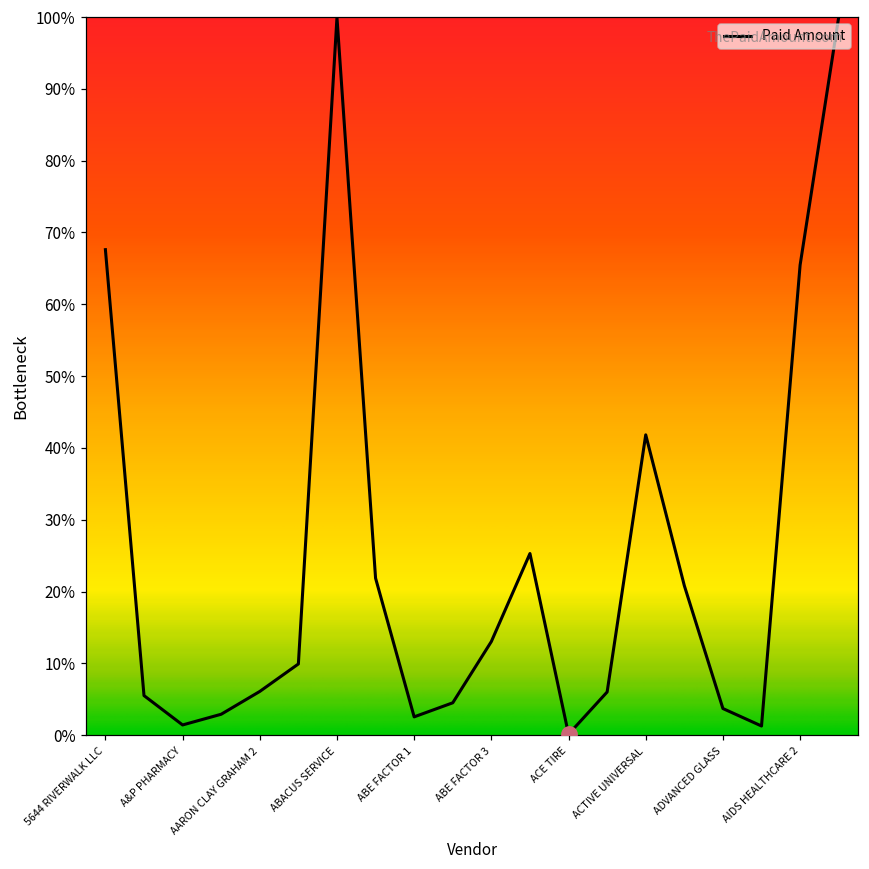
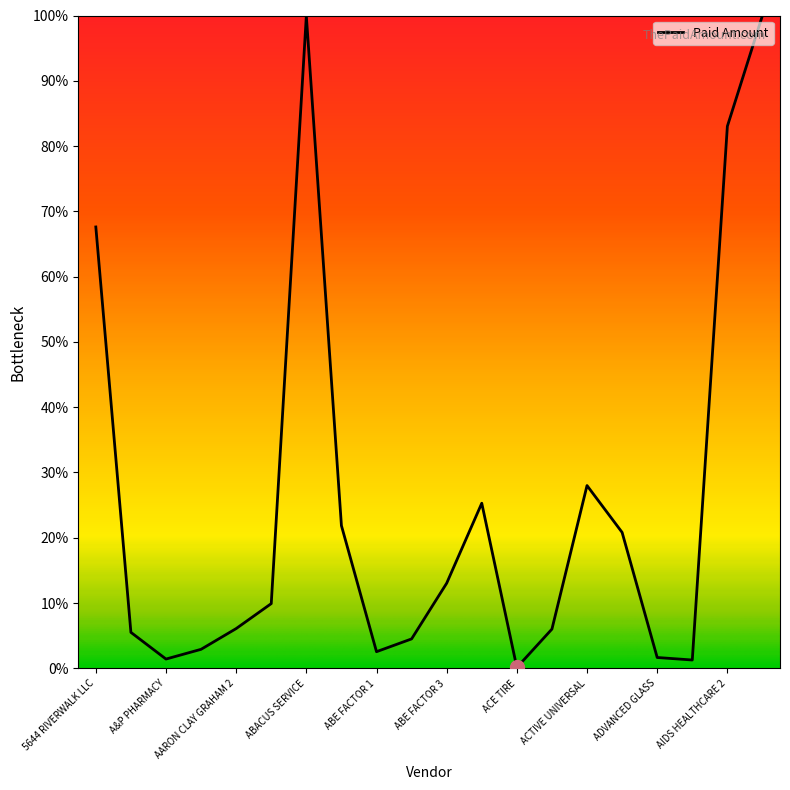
Paid Amount, ACTIVE UNIVERSAL: 42% -> 28%
Paid Amount, ADVANCED GLASS: 4% -> 2%
Paid Amount, AIDS HEALTHCARE 2: 65% -> 83%
